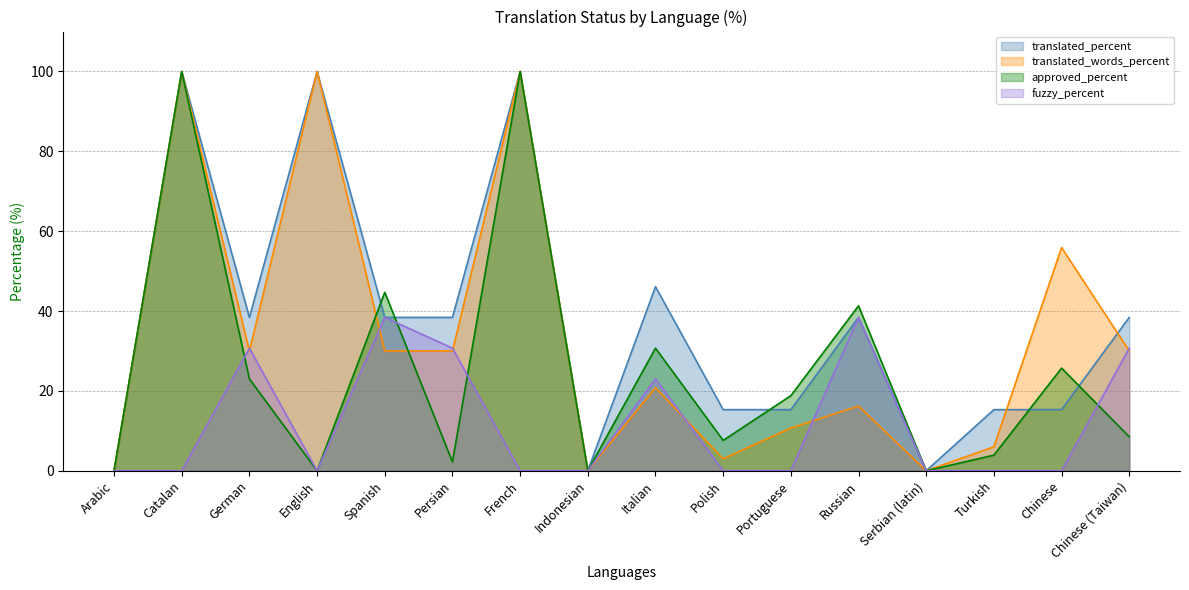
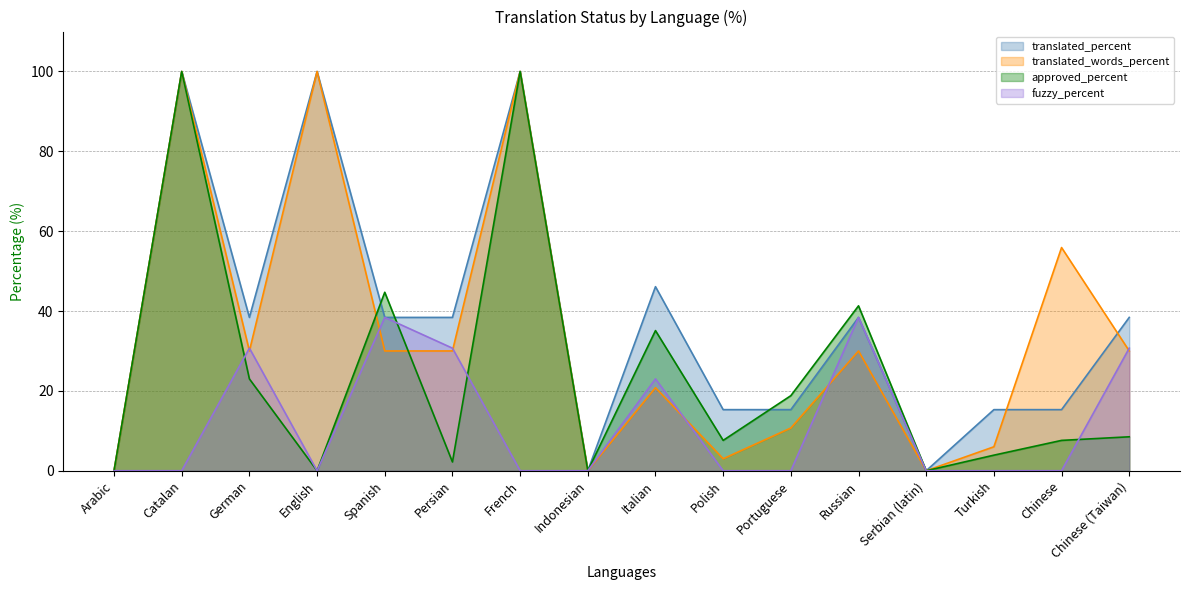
approved_percent, Italian: 31 -> 35
translated_words_percent, Russian: 16 -> 30
approved_percent, Chinese: 26 -> 8
